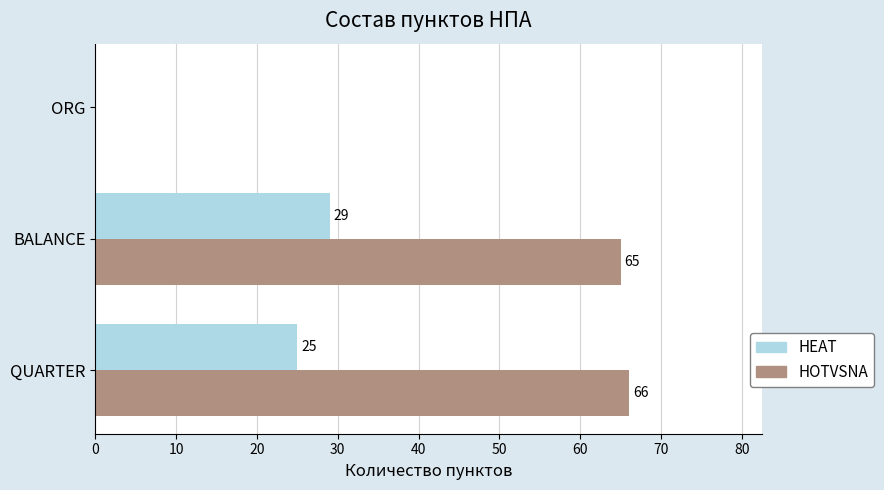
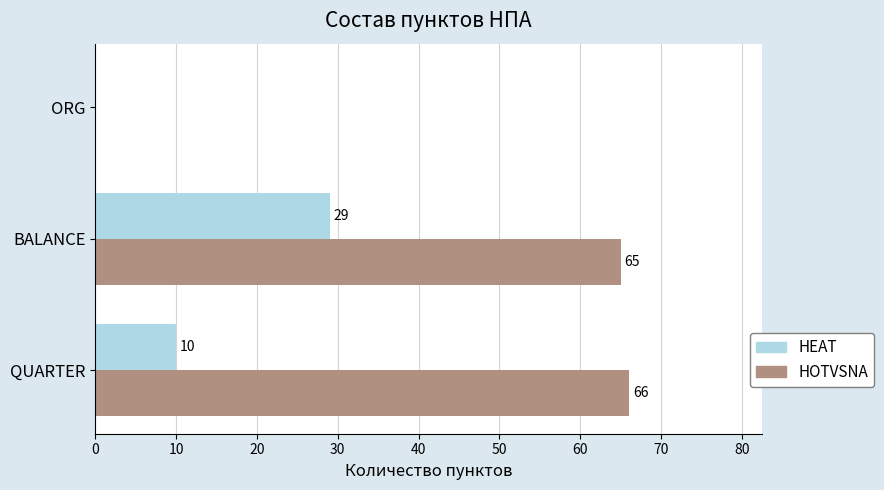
HEAT, QUARTER: 25 -> 10
